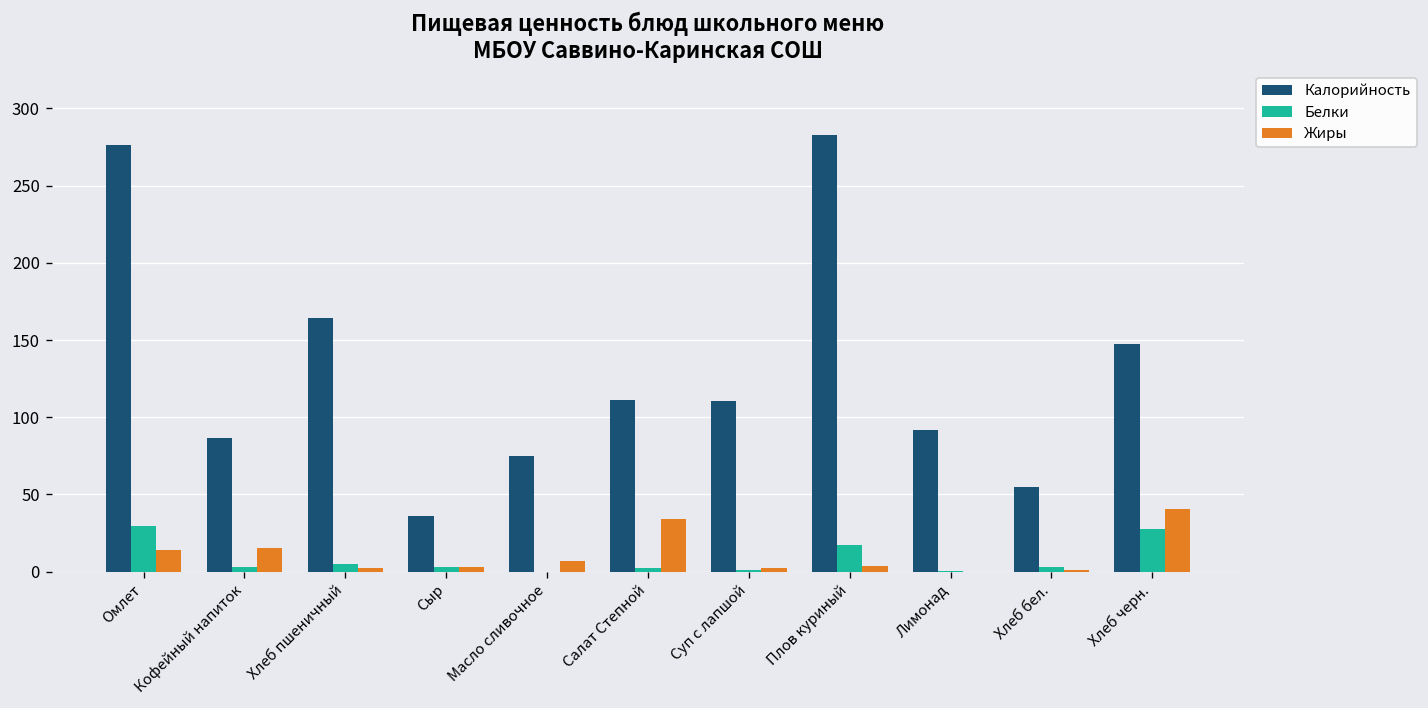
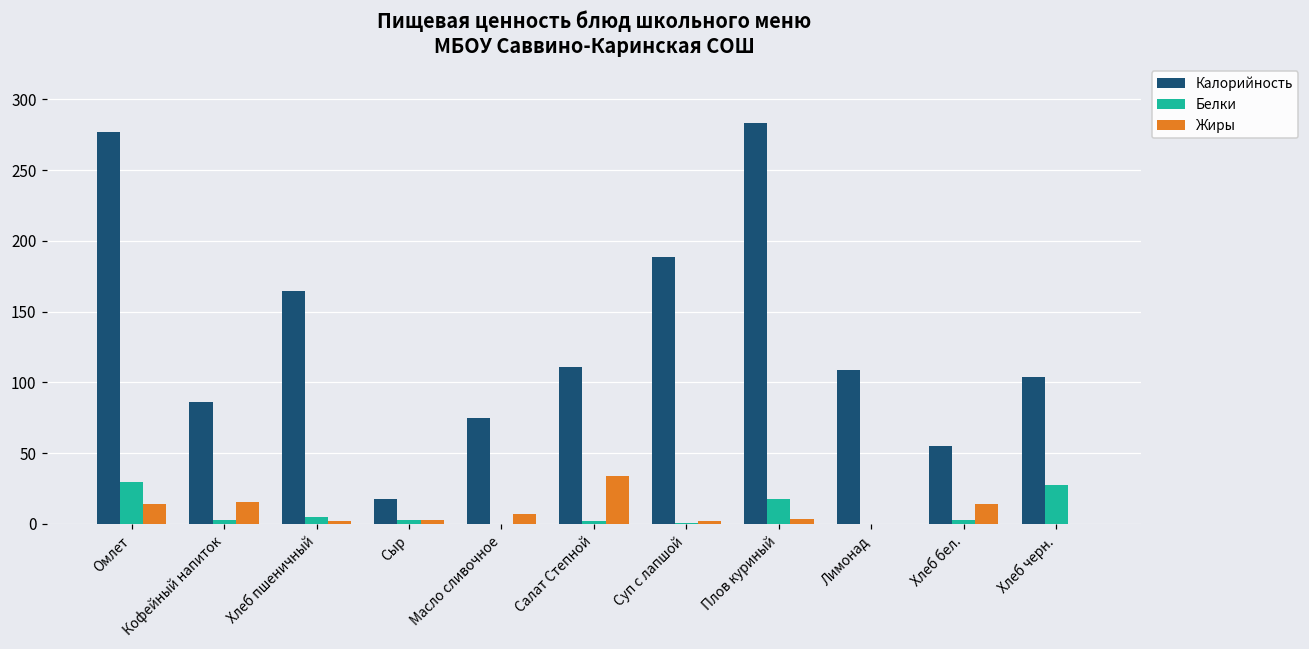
Калорийность, Сыр: 36 -> 18
Калорийность, Суп с лапшой: 110 -> 188
Калорийность, Лимонад: 92 -> 109
Жиры, Хлеб бел.: 1 -> 14
Калорийность, Хлеб черн.: 148 -> 104
Жиры, Хлеб черн.: 41 -> 0
